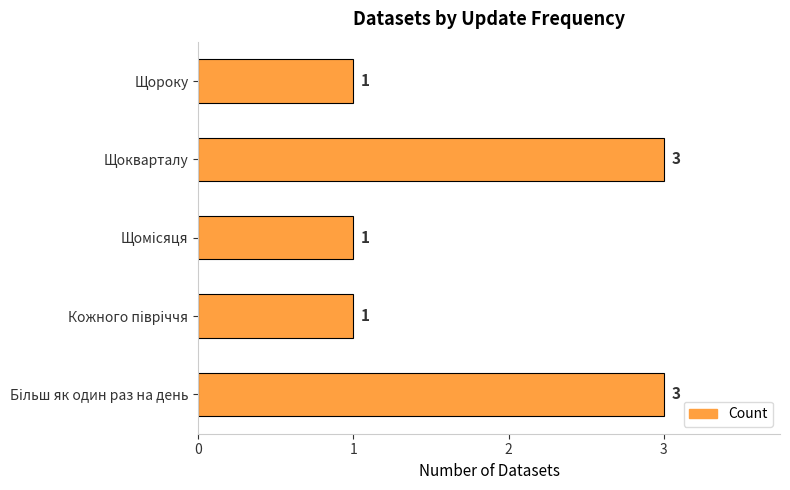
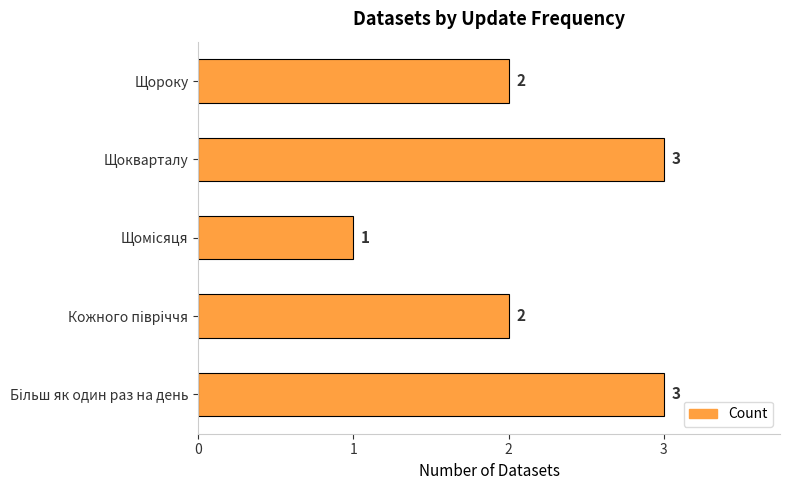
Щороку: 1 -> 2
Кожного півріччя: 1 -> 2
